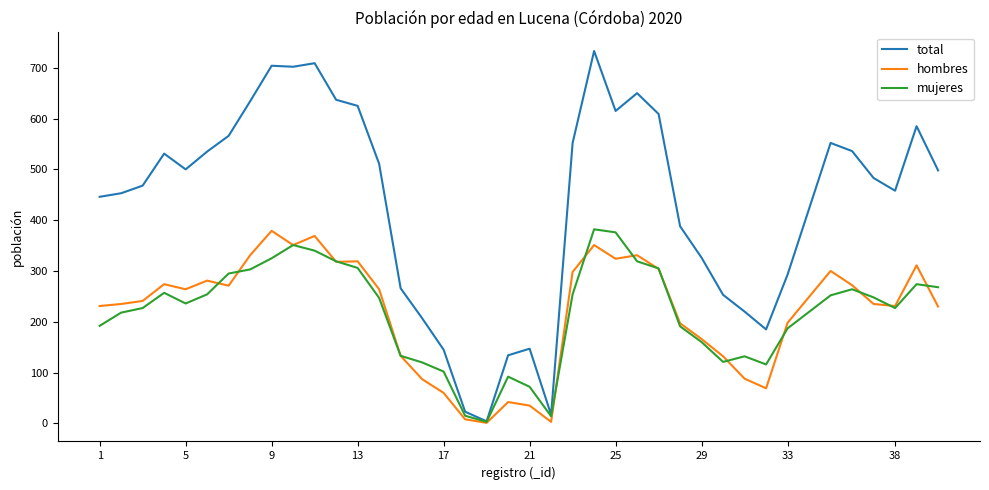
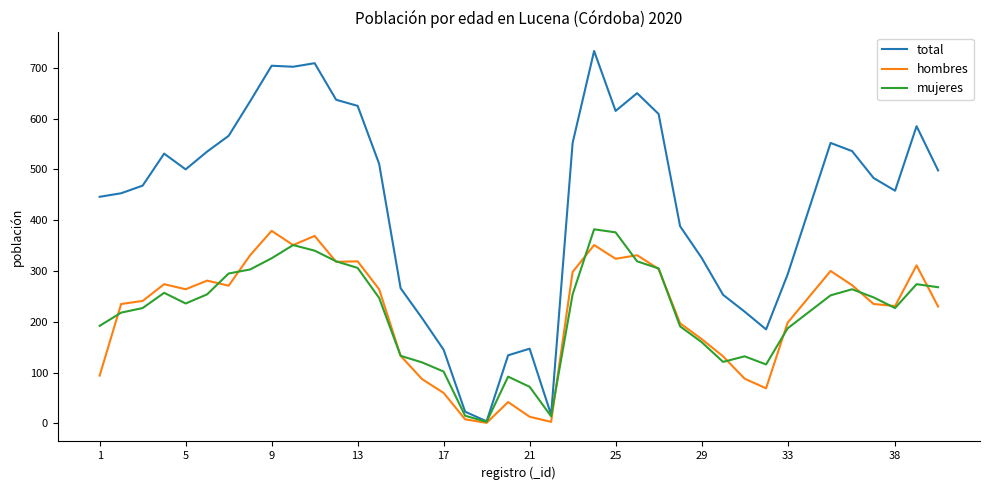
hombres, 1: 230 -> 90
hombres, 21: 40 -> 10
